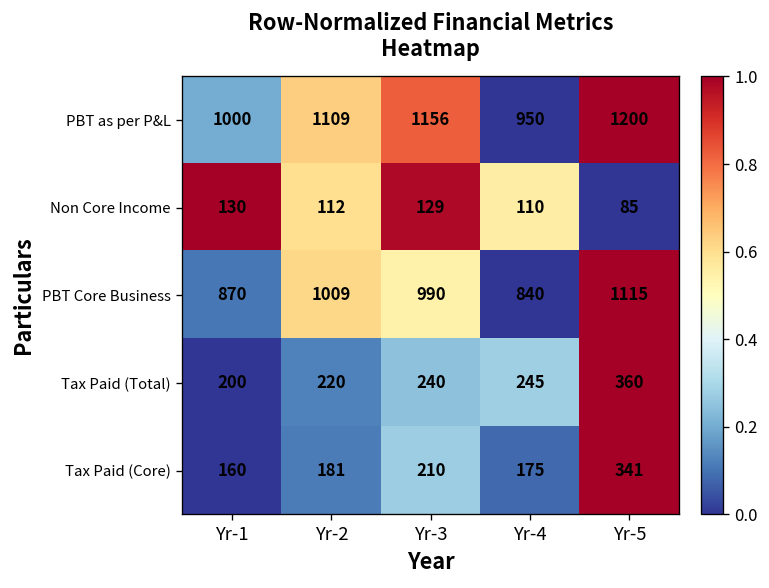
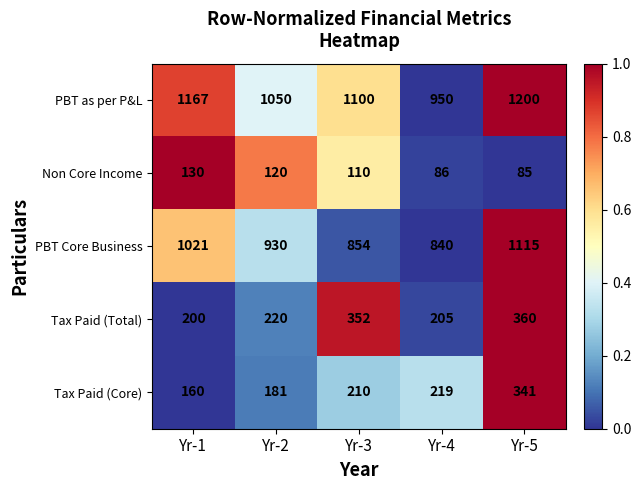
PBT as per P&L, Yr-1: 1000 -> 1167
PBT as per P&L, Yr-2: 1109 -> 1050
PBT as per P&L, Yr-3: 1156 -> 1100
Non Core Income, Yr-2: 112 -> 120
Non Core Income, Yr-3: 129 -> 110
Non Core Income, Yr-4: 110 -> 86
PBT Core Business, Yr-1: 870 -> 1021
PBT Core Business, Yr-2: 1009 -> 930
PBT Core Business, Yr-3: 990 -> 854
Tax Paid (Total), Yr-3: 240 -> 352
Tax Paid (Total), Yr-4: 245 -> 205
Tax Paid (Core), Yr-4: 175 -> 219
